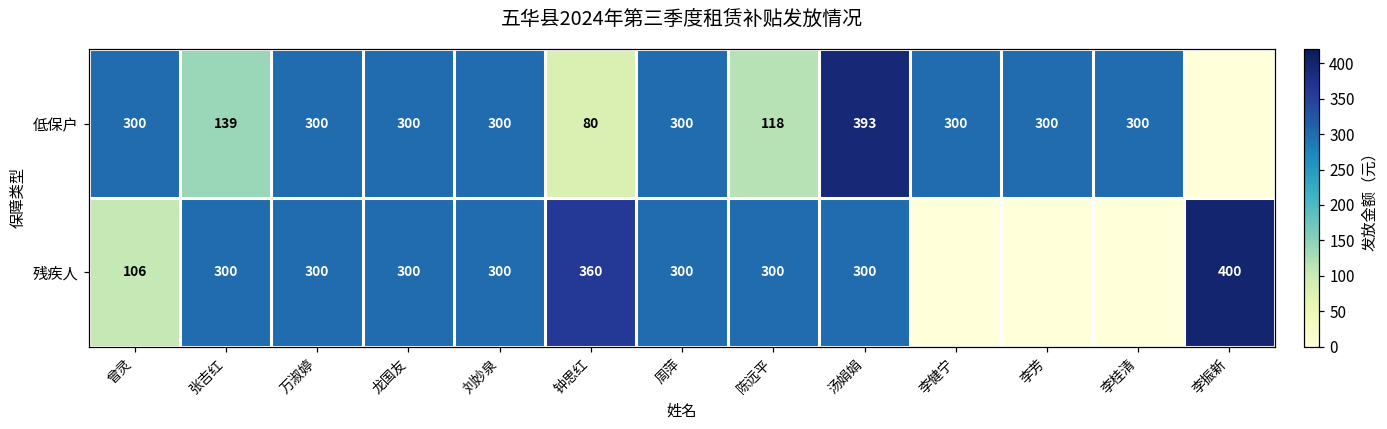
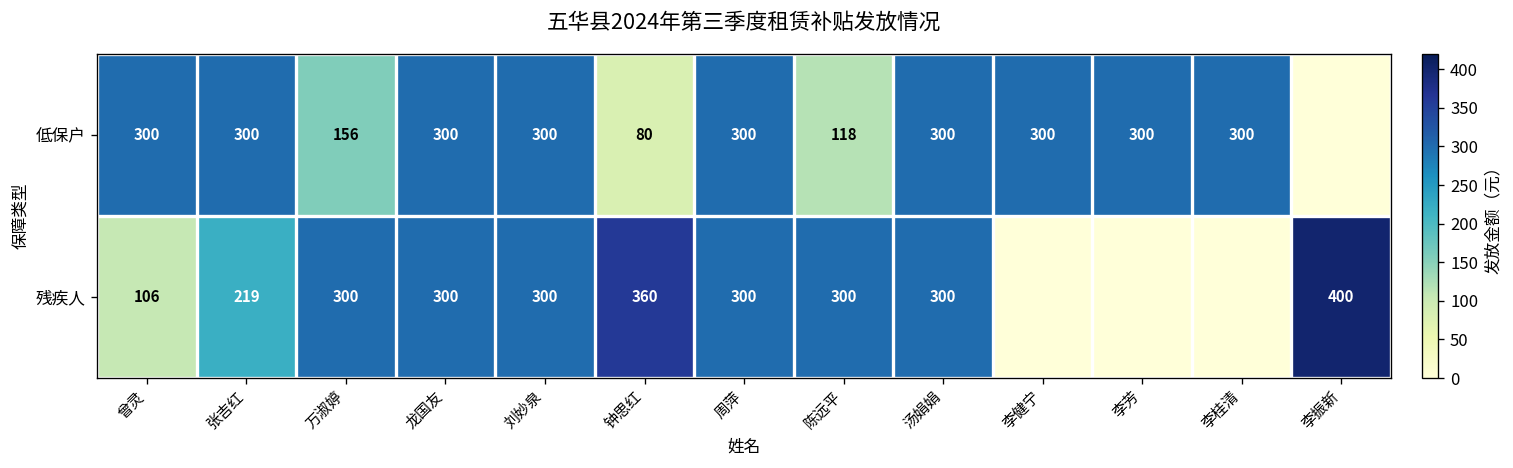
低保户, 张吉红: 139 -> 300
低保户, 万淑婷: 300 -> 156
低保户, 汤娟娟: 393 -> 300
残疾人, 张吉红: 300 -> 219
